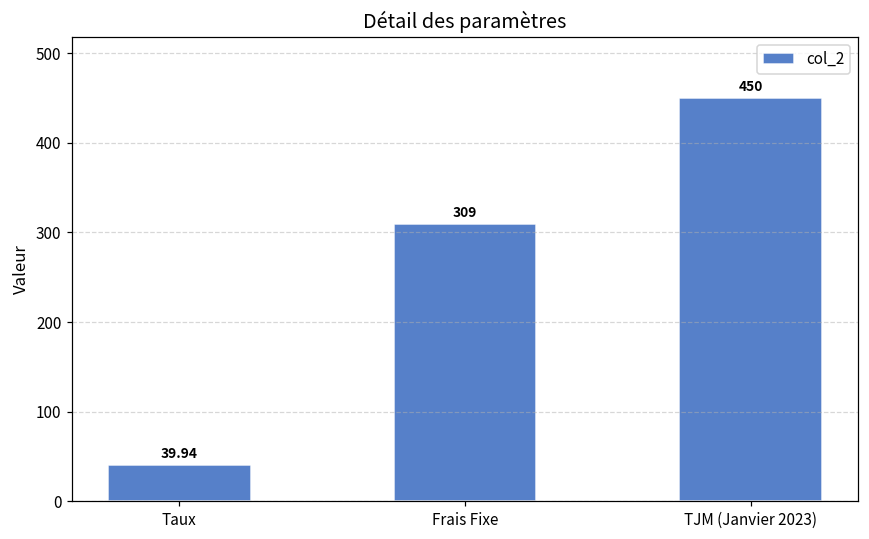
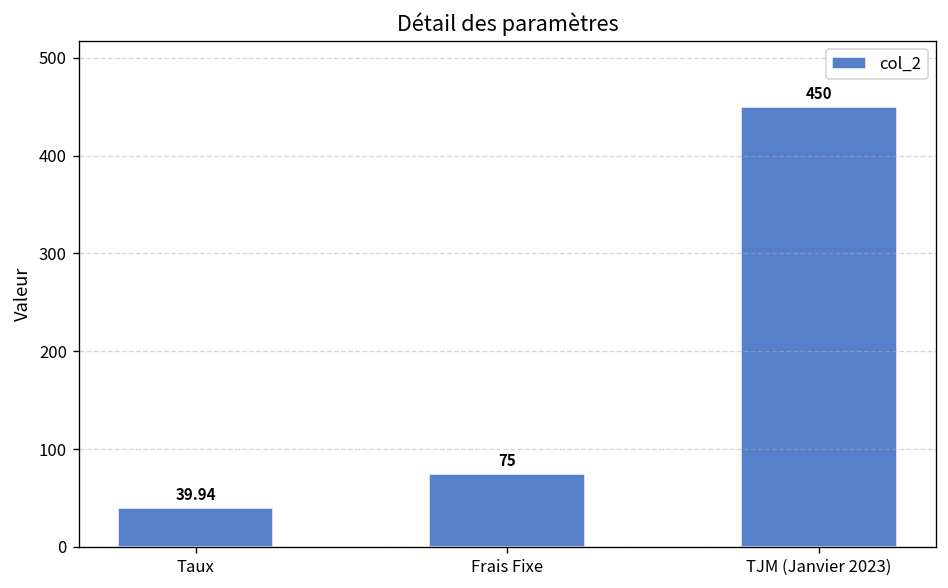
Frais Fixe: 309 -> 75
